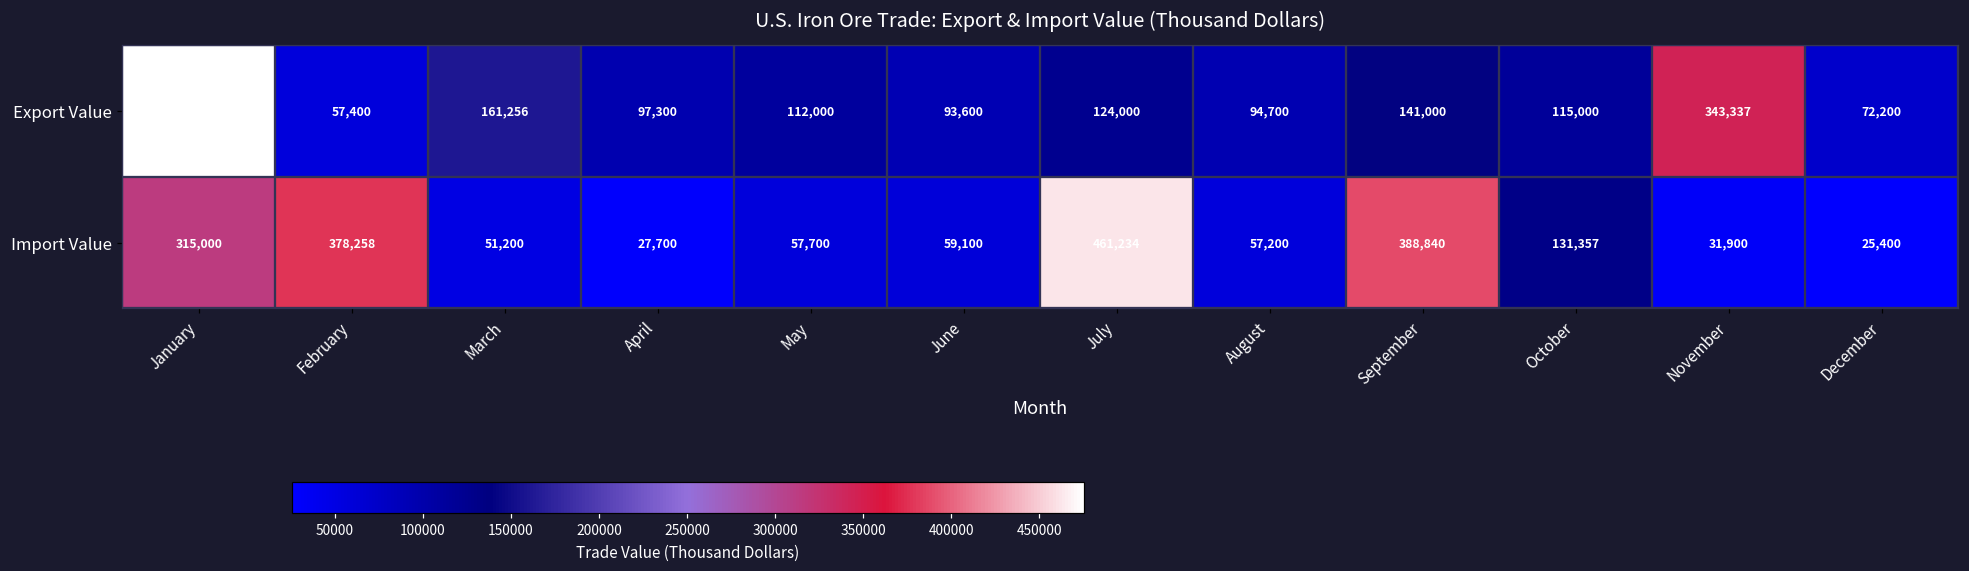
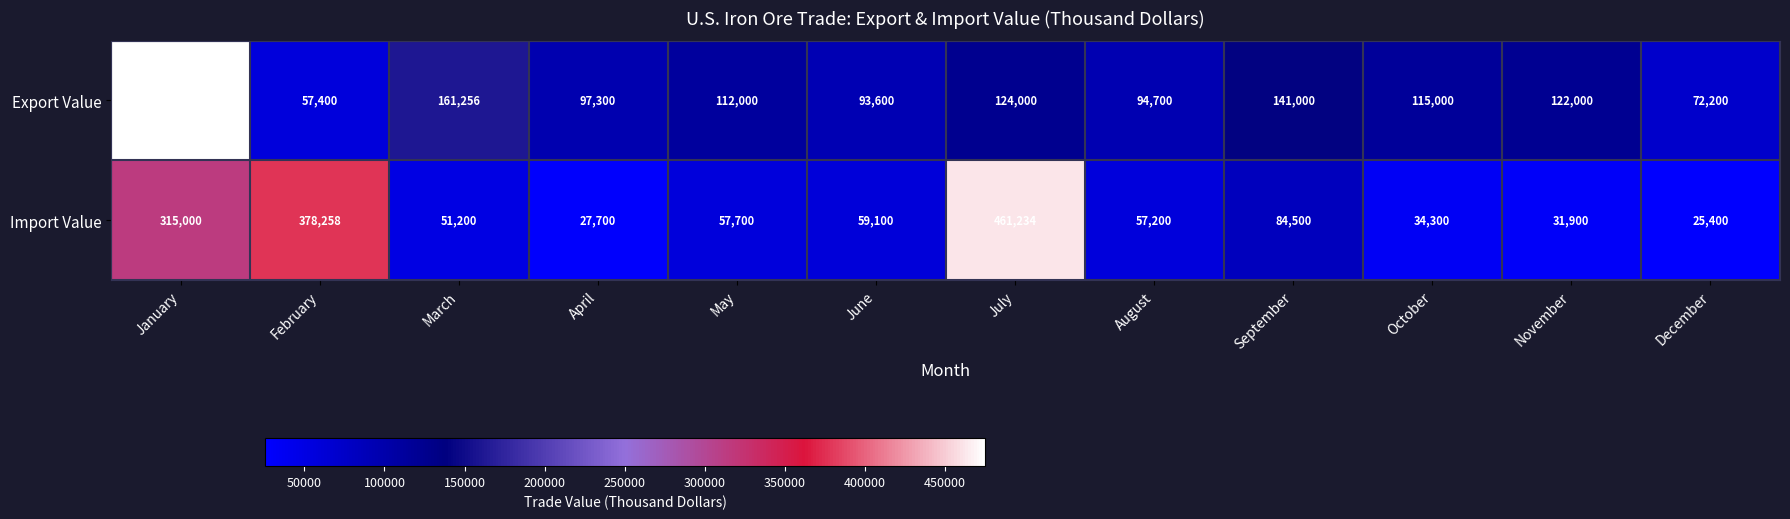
Export Value, November: 343,337 -> 122,000
Import Value, September: 388,840 -> 84,500
Import Value, October: 131,357 -> 34,300
